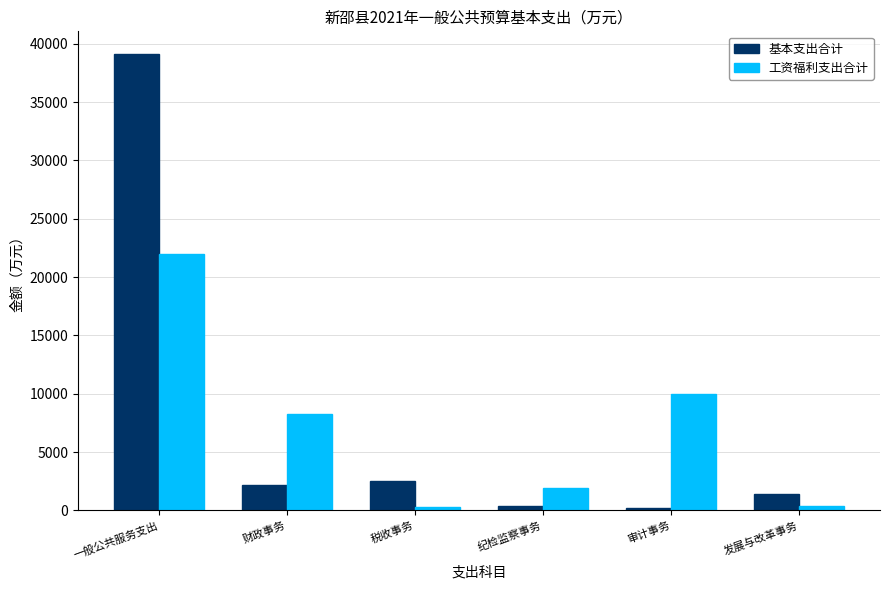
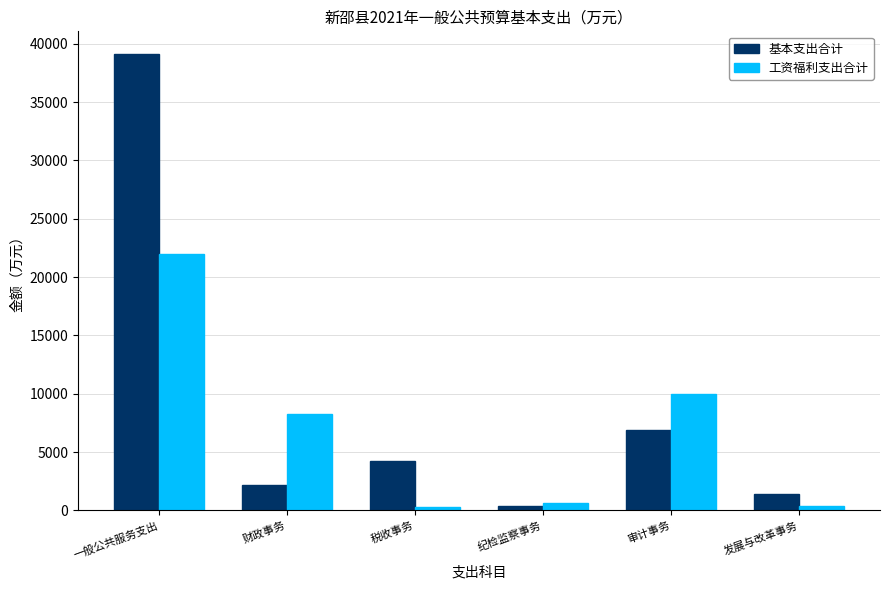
基本支出合计, 税收事务: 2500 -> 4300
工资福利支出合计, 纪检监察事务: 2000 -> 700
基本支出合计, 审计事务: 200 -> 6900
